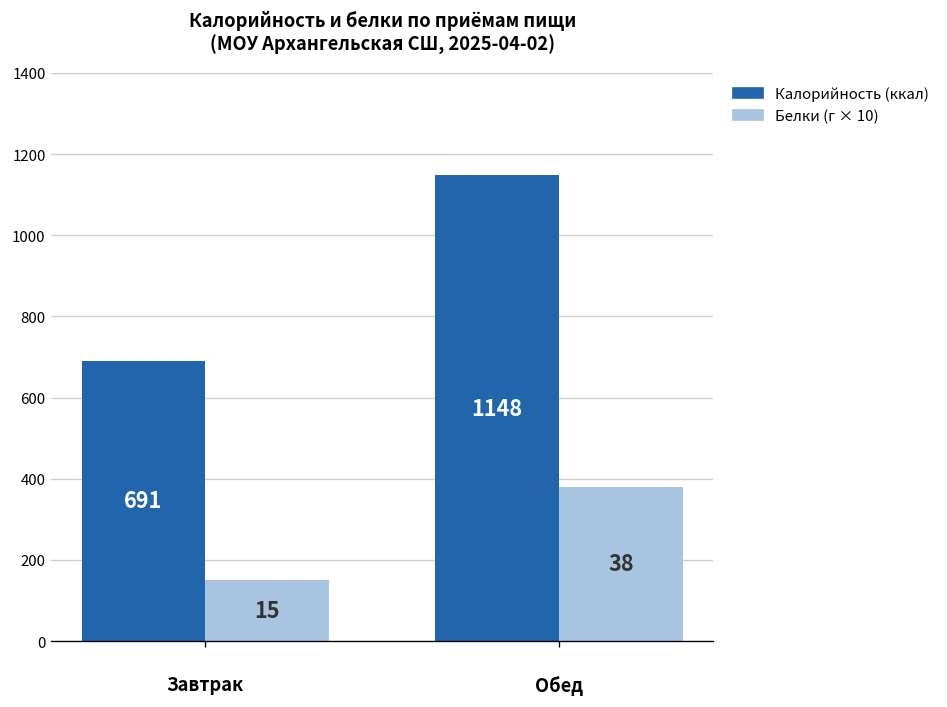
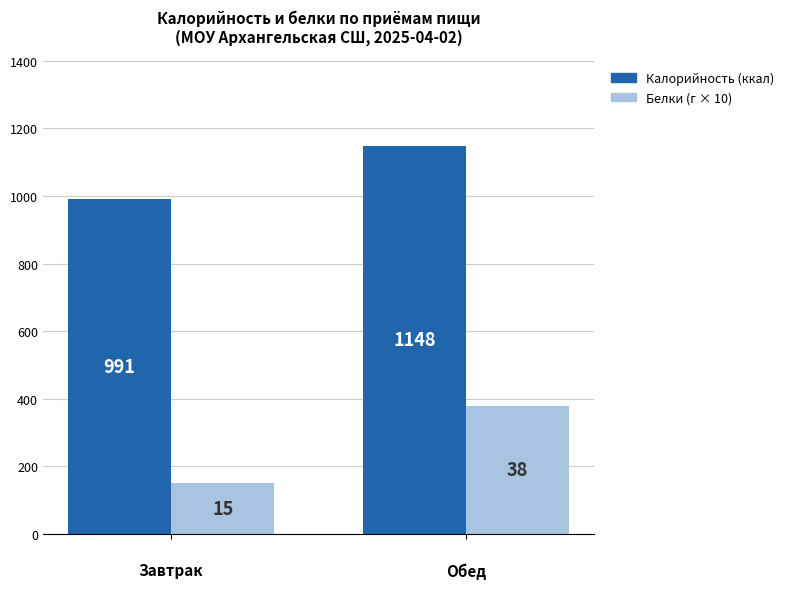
Калорийность (ккал), Завтрак: 691 -> 991
